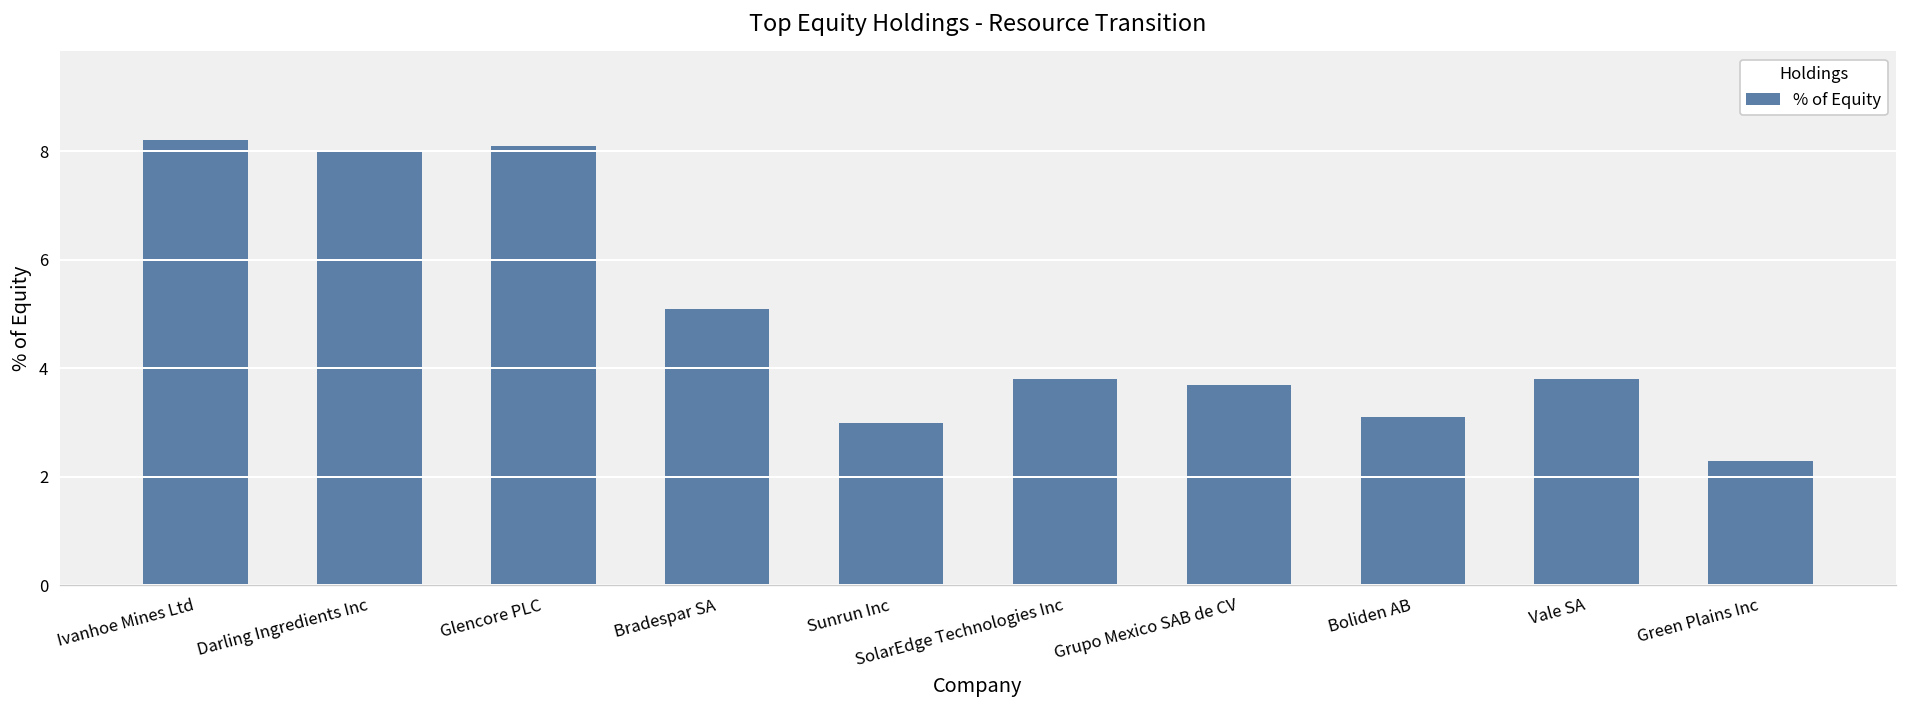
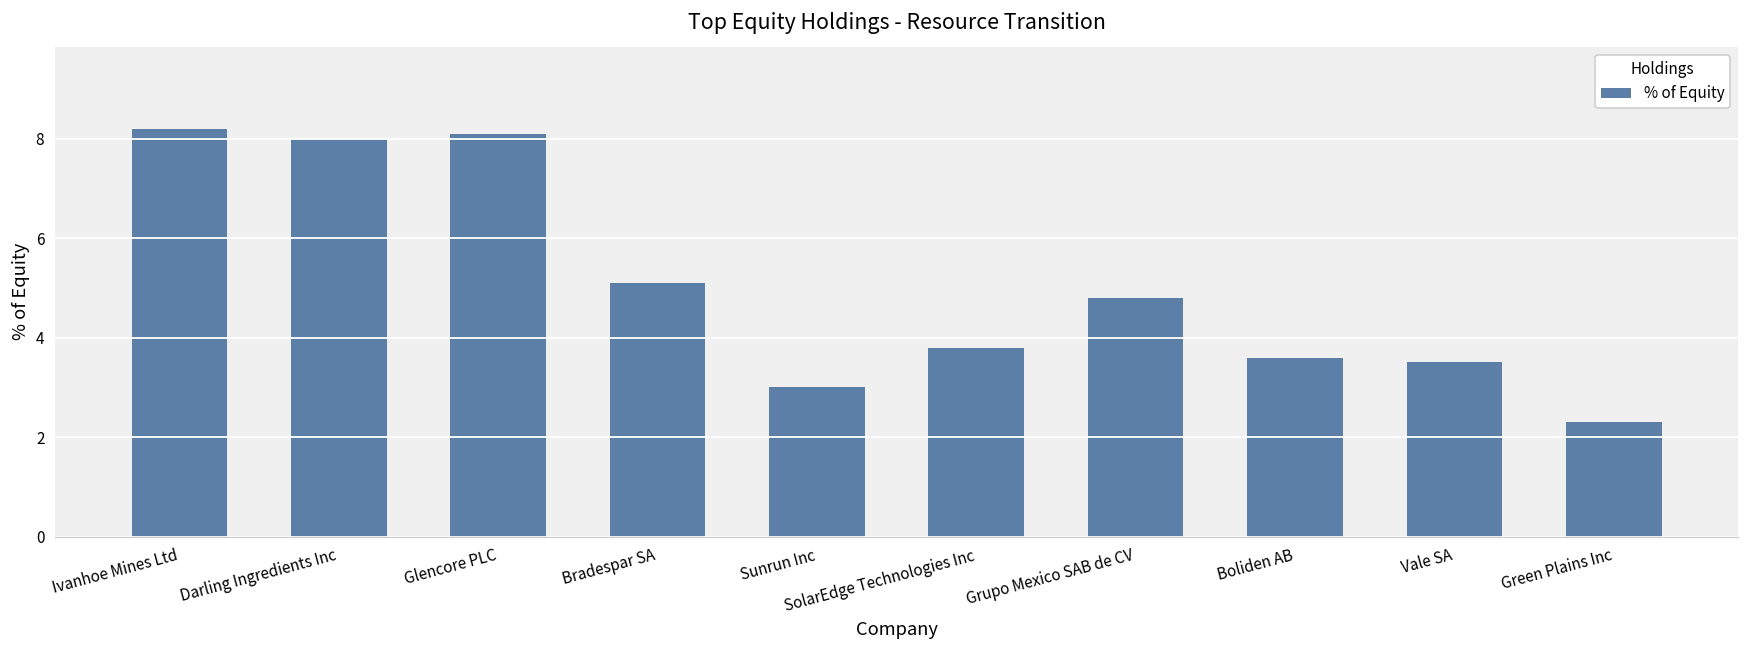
Grupo Mexico SAB de CV: 3.7 -> 4.8
Boliden AB: 3.1 -> 3.6
Vale SA: 3.8 -> 3.5
